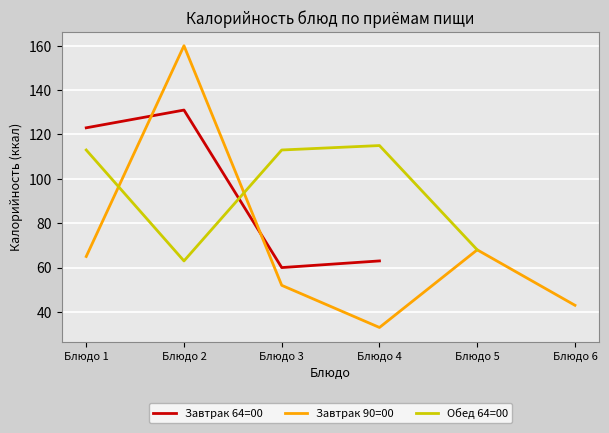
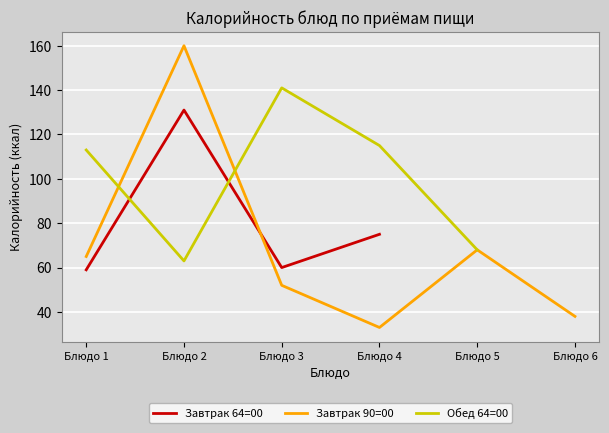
Завтрак 64=00, Блюдо 1: 123 -> 59
Обед 64=00, Блюдо 3: 113 -> 141
Завтрак 64=00, Блюдо 4: 63 -> 75
Завтрак 90=00, Блюдо 6: 43 -> 38
